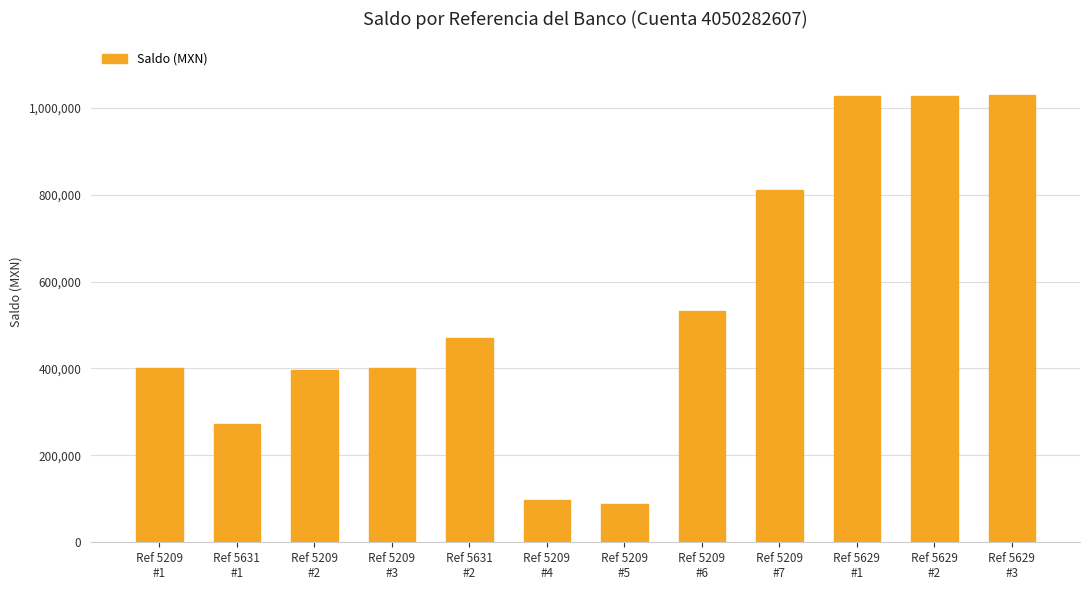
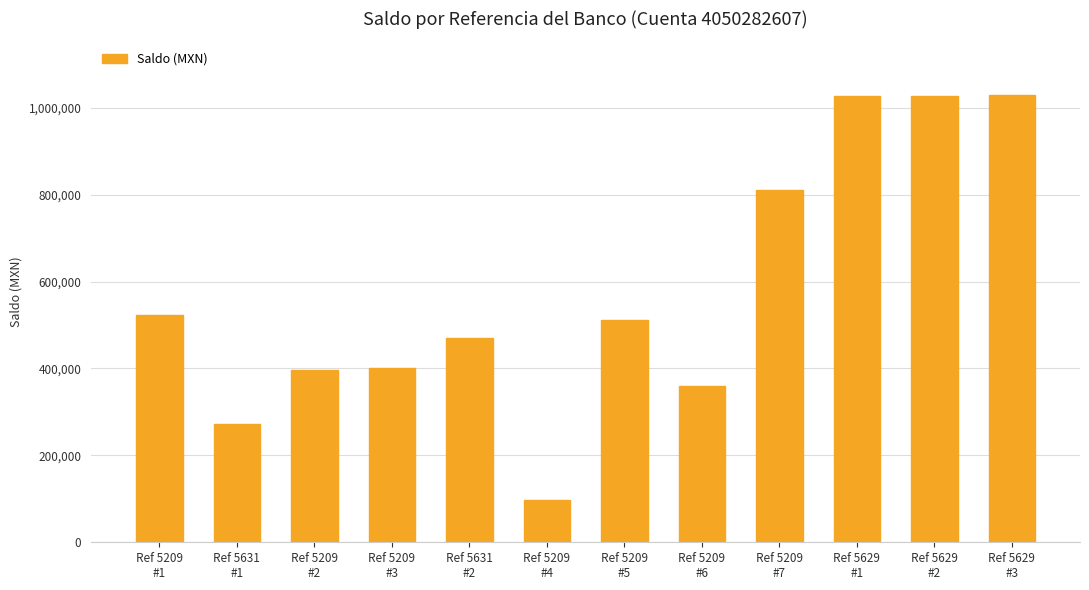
Ref 5209 #1: 400,000 -> 520,000
Ref 5209 #5: 90,000 -> 510,000
Ref 5209 #6: 530,000 -> 360,000
